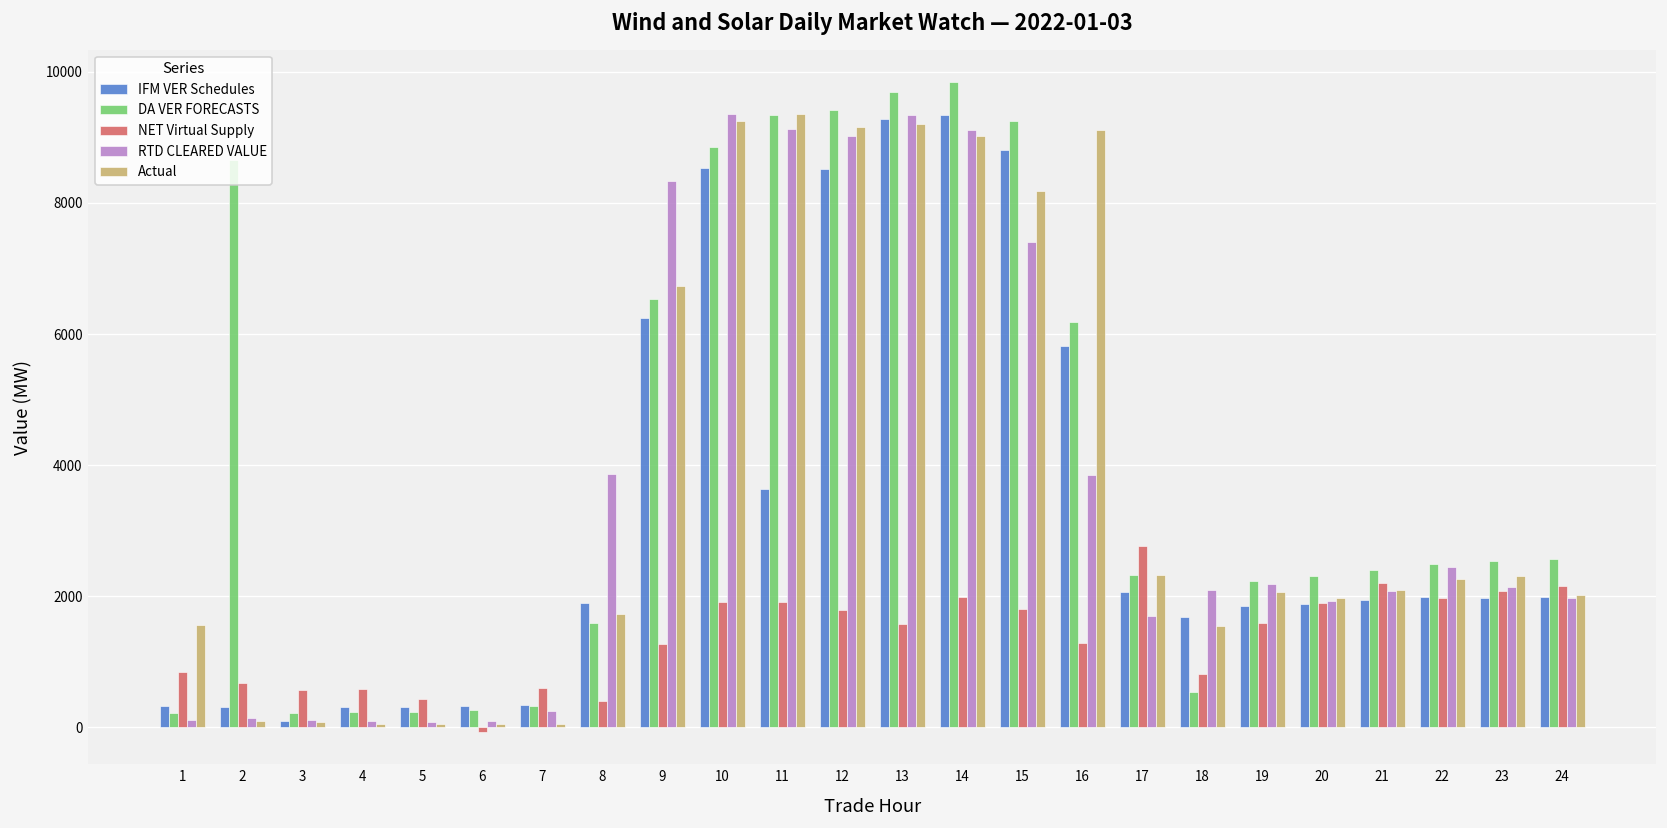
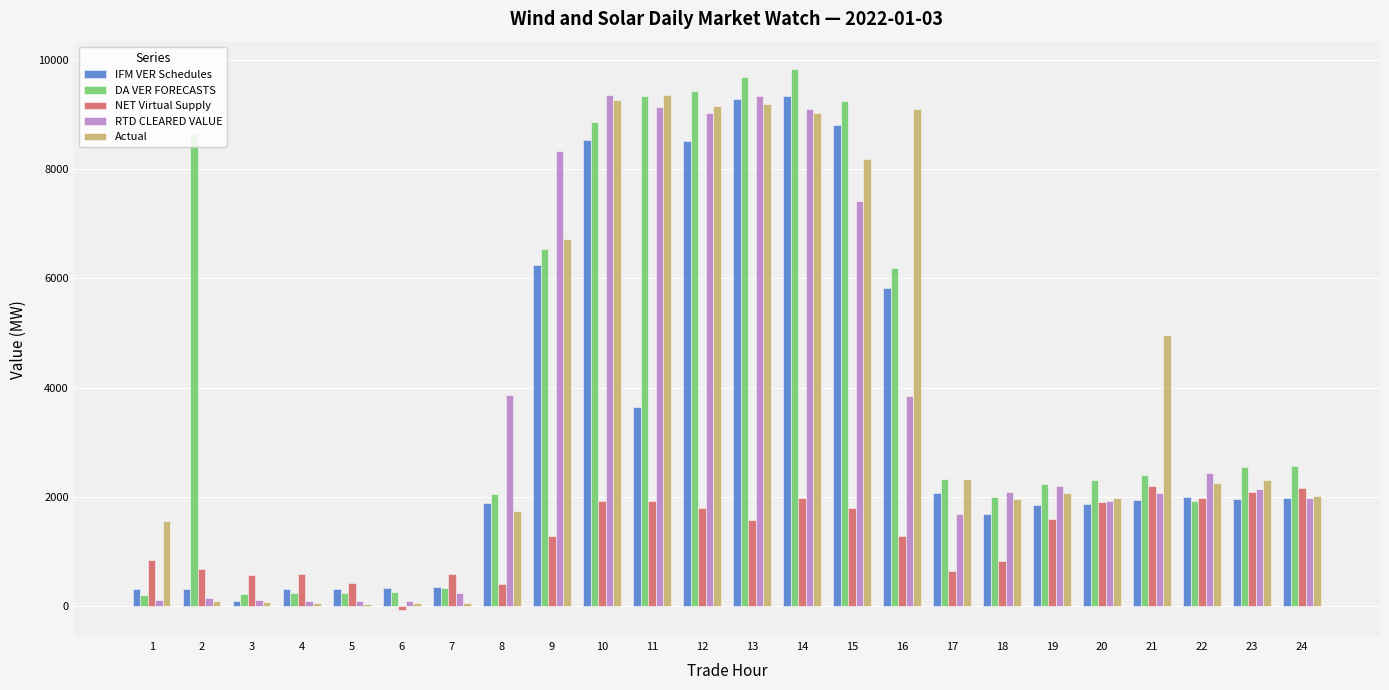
DA VER FORECASTS, 8: 1600 -> 2100
NET Virtual Supply, 17: 2800 -> 600
DA VER FORECASTS, 18: 500 -> 2000
Actual, 18: 1500 -> 2000
Actual, 21: 2100 -> 5000
DA VER FORECASTS, 22: 2500 -> 1900
